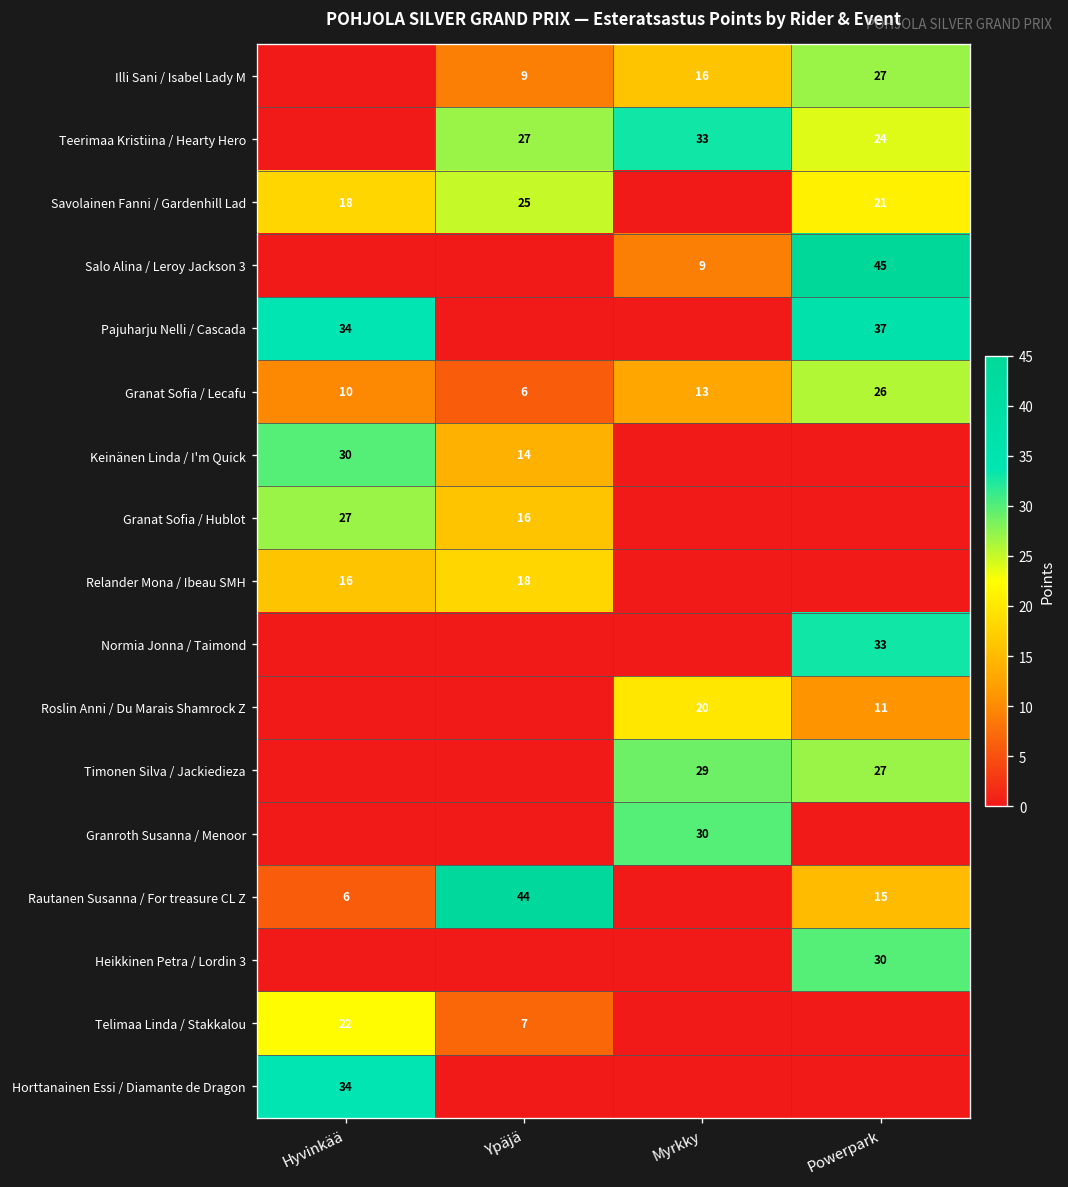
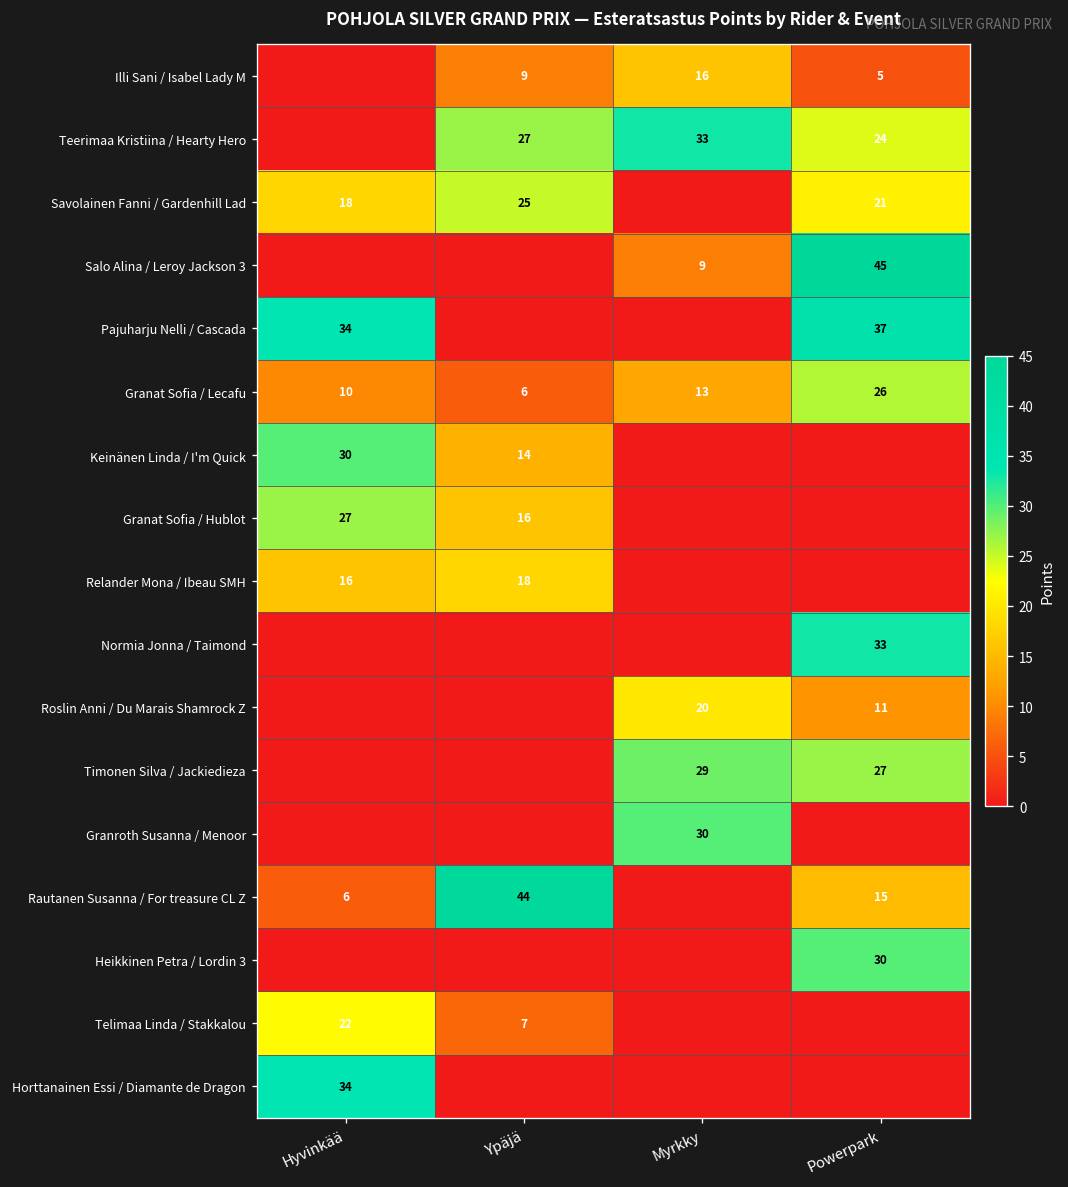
Illi Sani / Isabel Lady M, Powerpark: 27 -> 5
